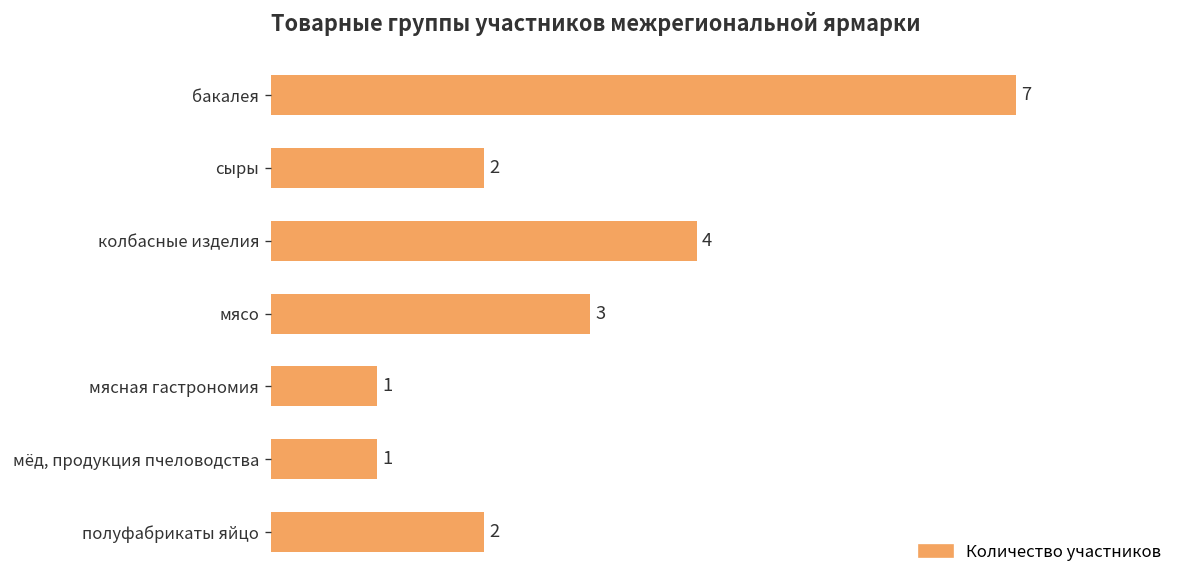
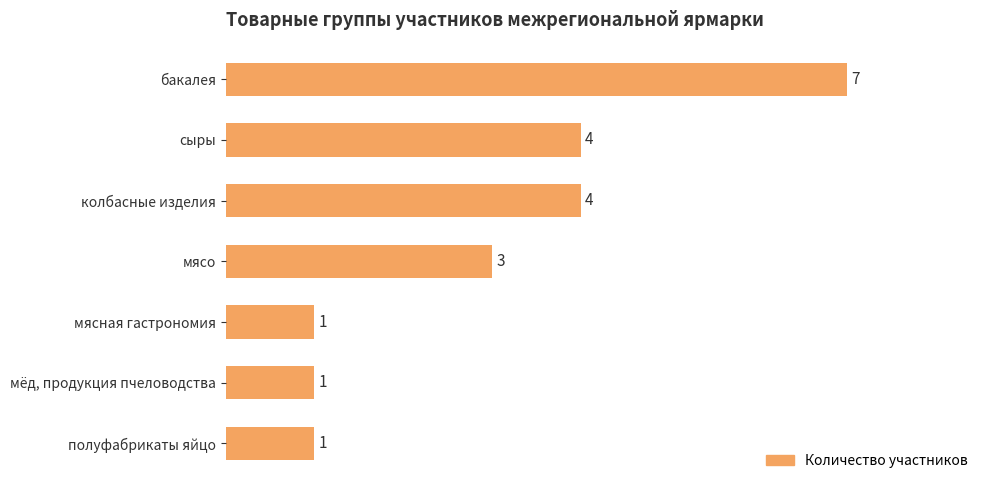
сыры: 2 -> 4
полуфабрикаты яйцо: 2 -> 1
